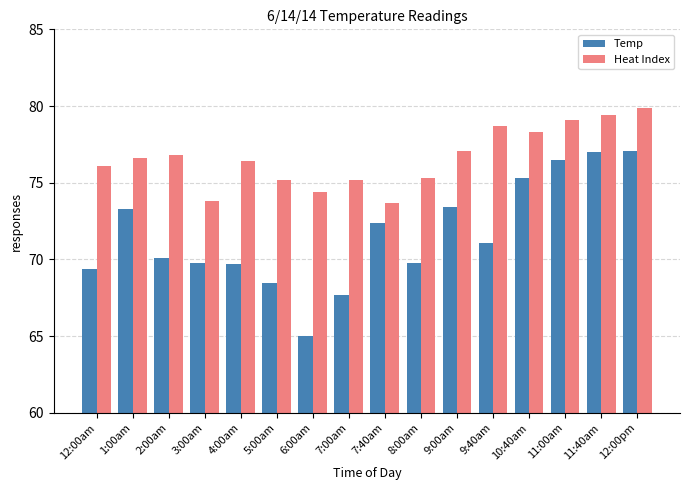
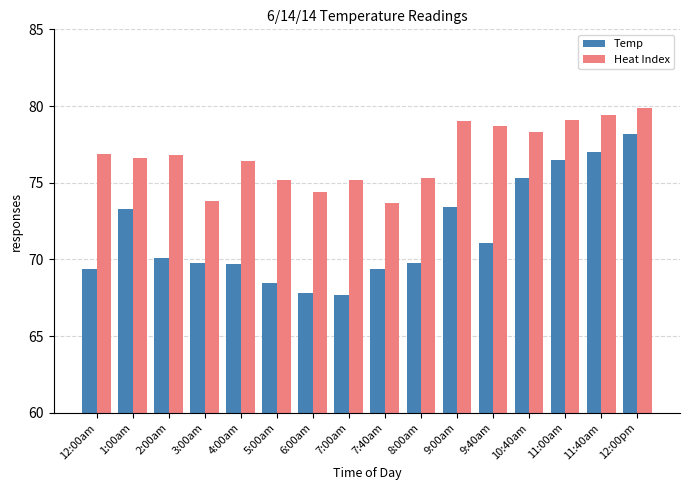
Heat Index, 12:00am: 76.1 -> 76.9
Temp, 6:00am: 65.0 -> 67.8
Temp, 7:40am: 72.4 -> 69.4
Heat Index, 9:00am: 77.1 -> 79.0
Temp, 12:00pm: 77.1 -> 78.2
